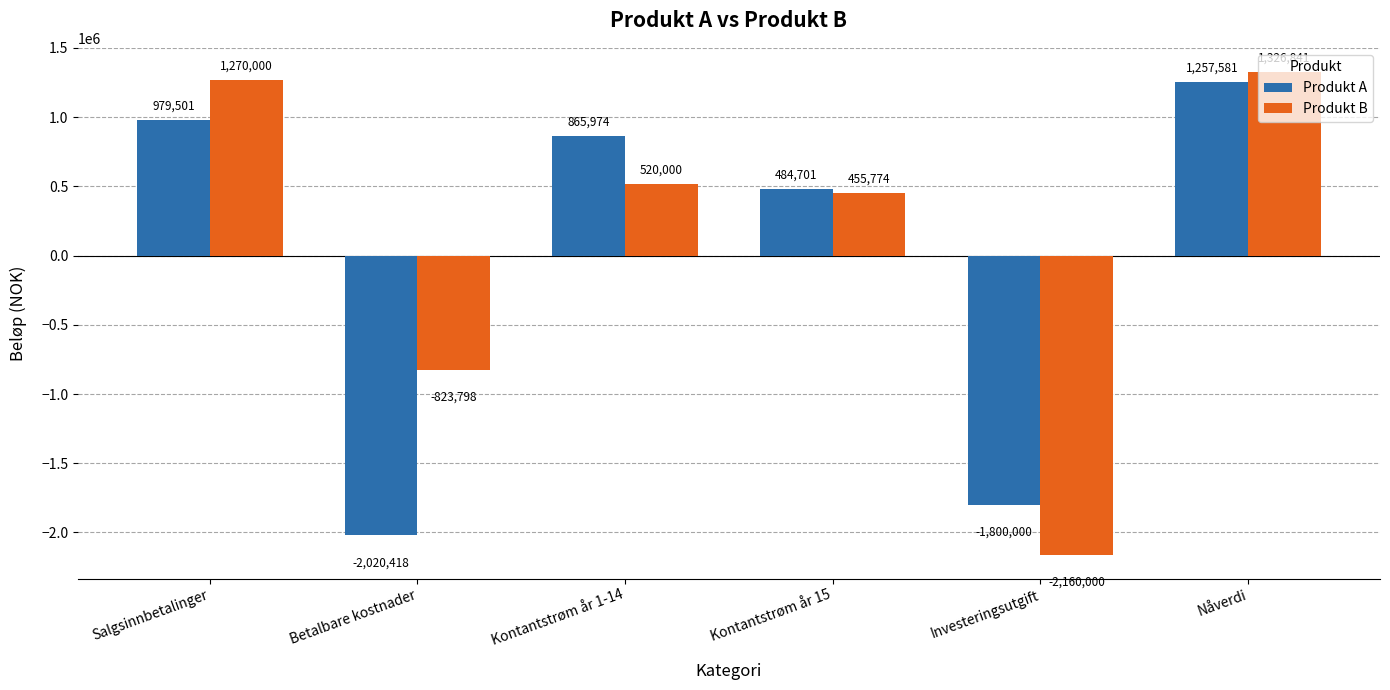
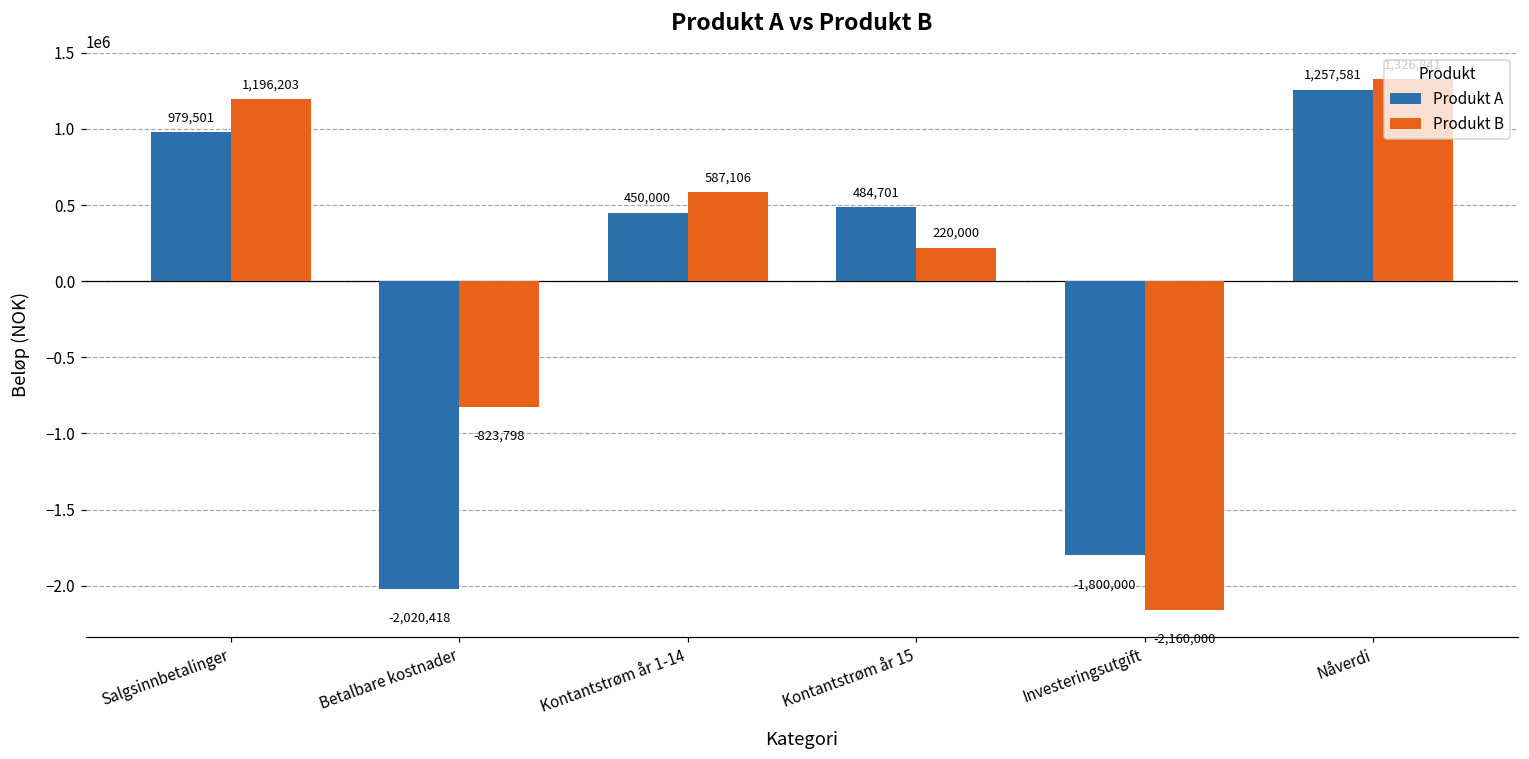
Produkt B, Salgsinnbetalinger: 1,270,000 -> 1,196,203
Produkt A, Kontantstrøm år 1-14: 865,974 -> 450,000
Produkt B, Kontantstrøm år 1-14: 520,000 -> 587,106
Produkt B, Kontantstrøm år 15: 455,774 -> 220,000
